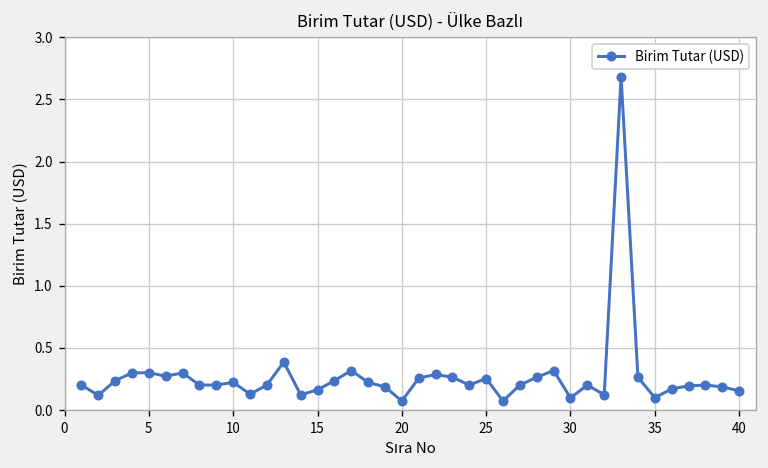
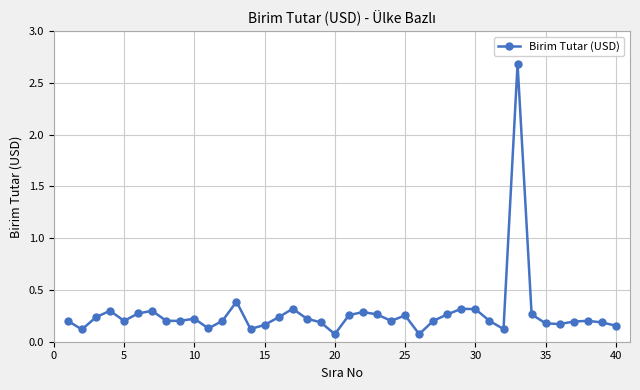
5: 0.30 -> 0.20
30: 0.10 -> 0.31
35: 0.10 -> 0.18
